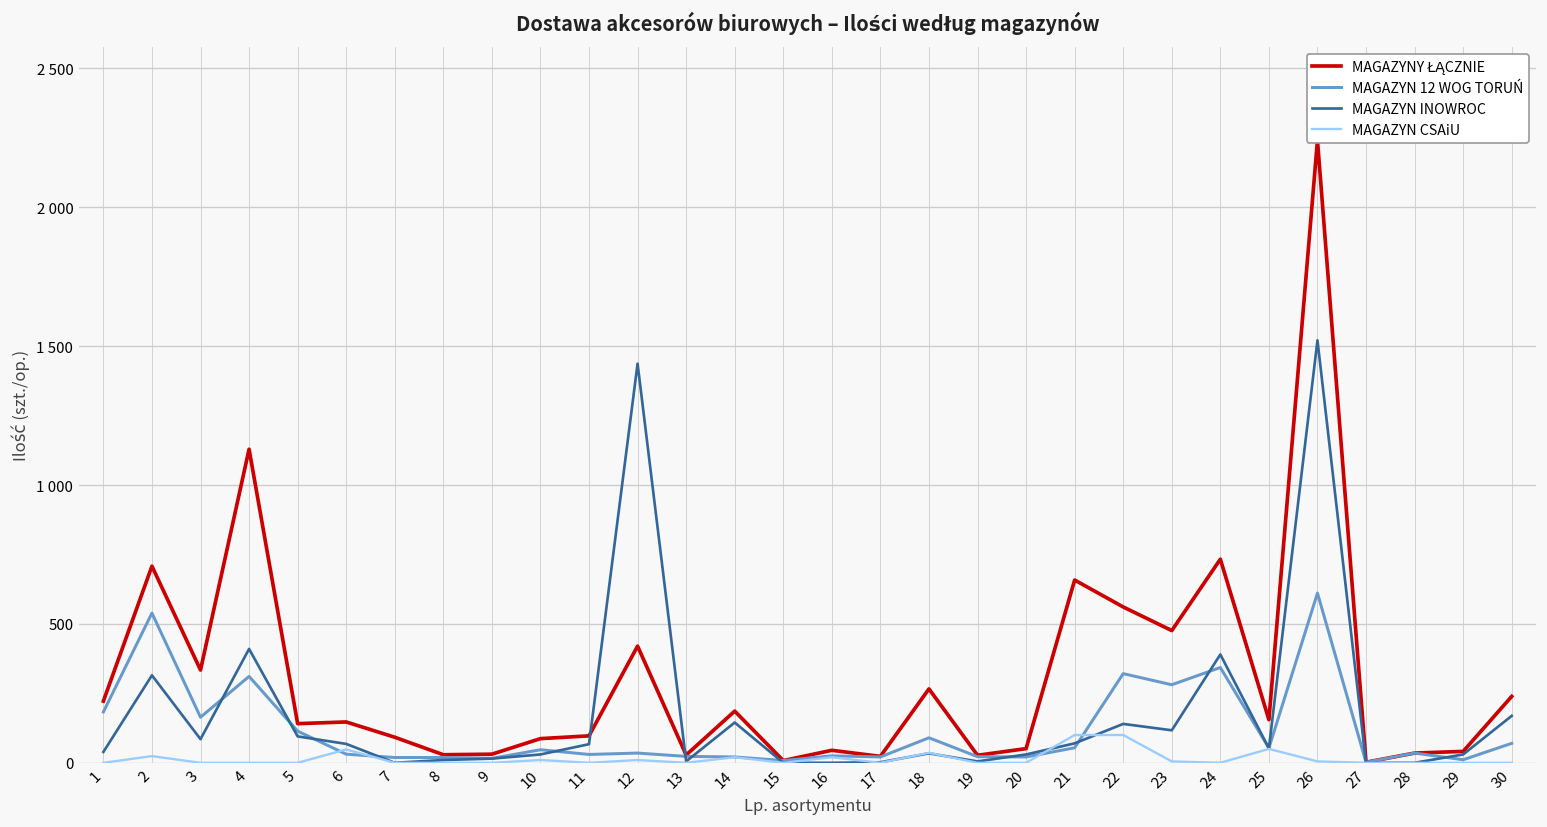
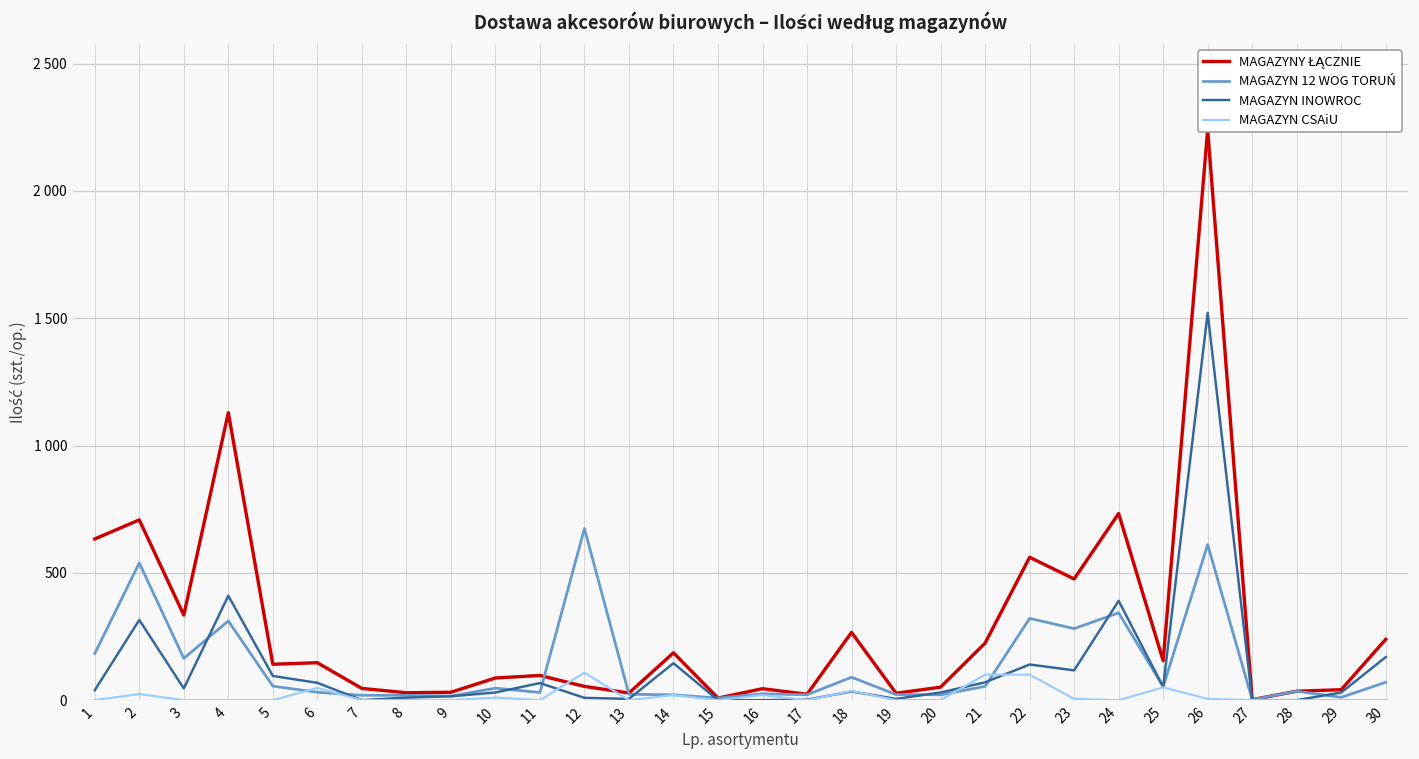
MAGAZYNY ŁĄCZNIE, 1: 220 -> 630
MAGAZYN INOWROC, 3: 90 -> 50
MAGAZYN 12 WOG TORUŃ, 5: 110 -> 60
MAGAZYNY ŁĄCZNIE, 7: 90 -> 50
MAGAZYNY ŁĄCZNIE, 12: 420 -> 50
MAGAZYN 12 WOG TORUŃ, 12: 40 -> 670
MAGAZYN INOWROC, 12: 1440 -> 10
MAGAZYN CSAiU, 12: 10 -> 110
MAGAZYNY ŁĄCZNIE, 21: 660 -> 220
